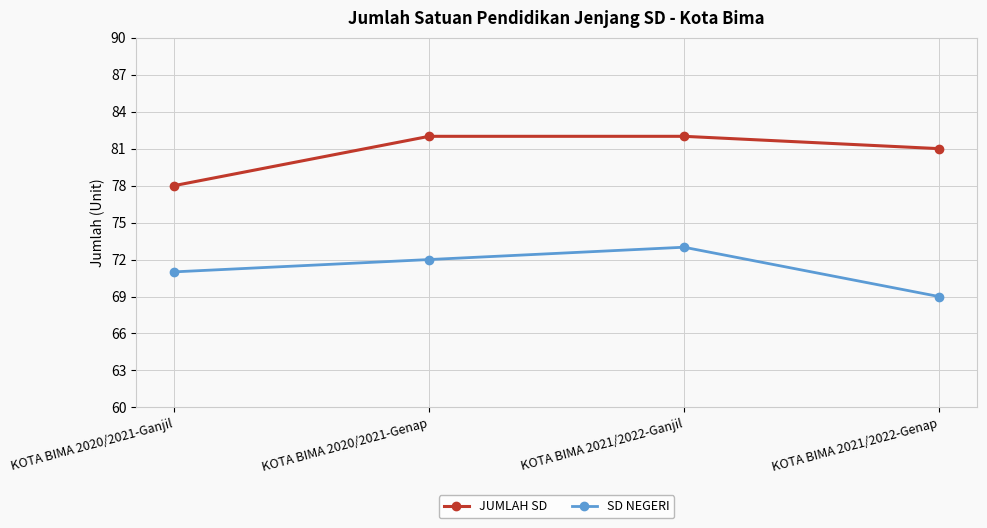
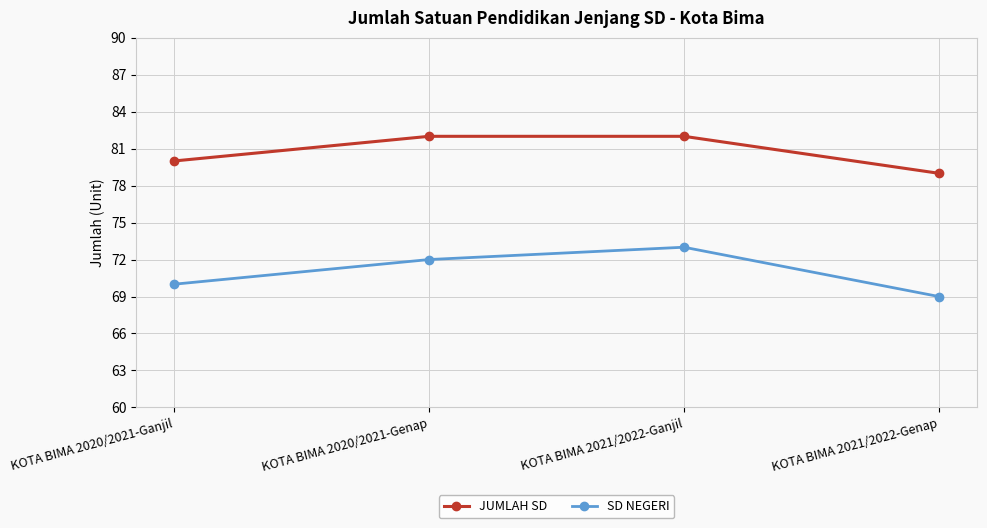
JUMLAH SD, KOTA BIMA 2020/2021-Ganjil: 78 -> 80
SD NEGERI, KOTA BIMA 2020/2021-Ganjil: 71 -> 70
JUMLAH SD, KOTA BIMA 2021/2022-Genap: 81 -> 79
